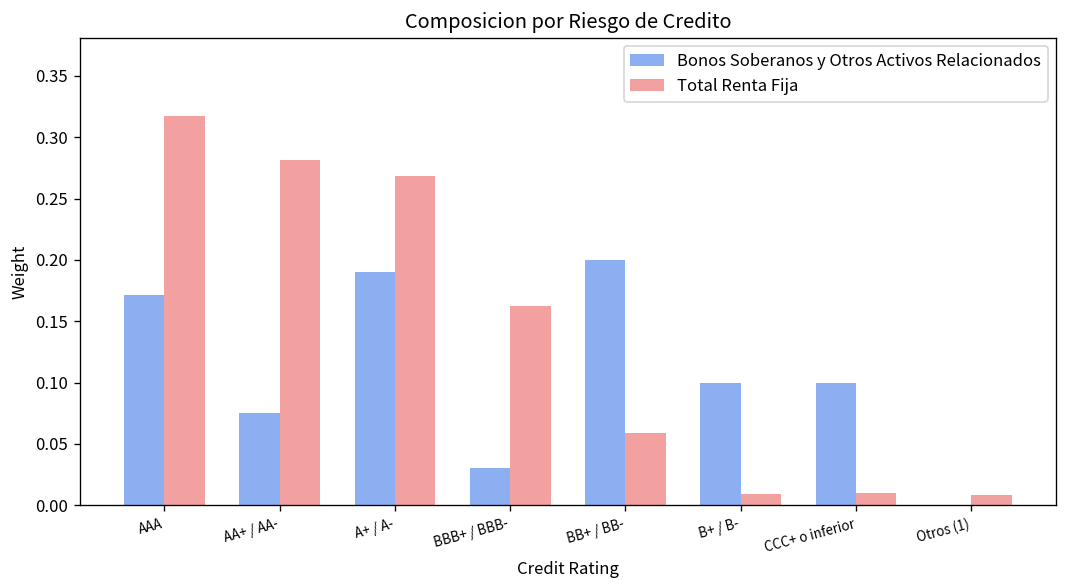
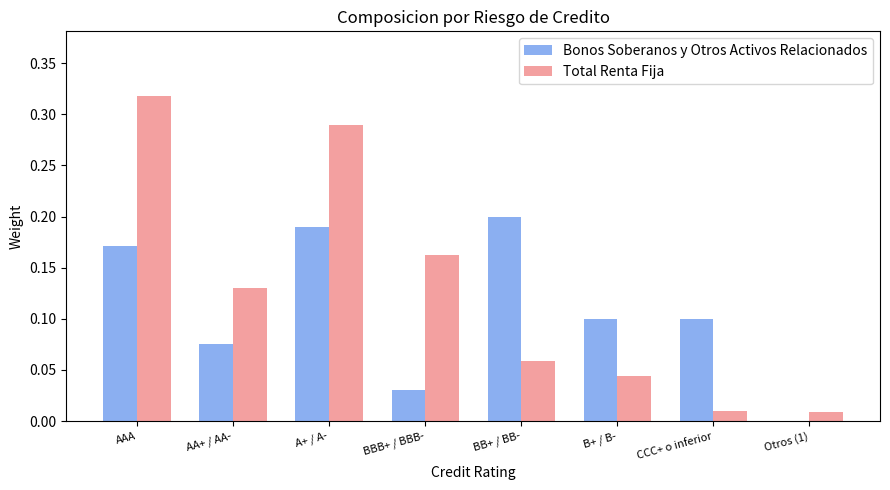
Total Renta Fija, AA+ / AA-: 0.281 -> 0.130
Total Renta Fija, A+ / A-: 0.268 -> 0.290
Total Renta Fija, B+ / B-: 0.009 -> 0.044
